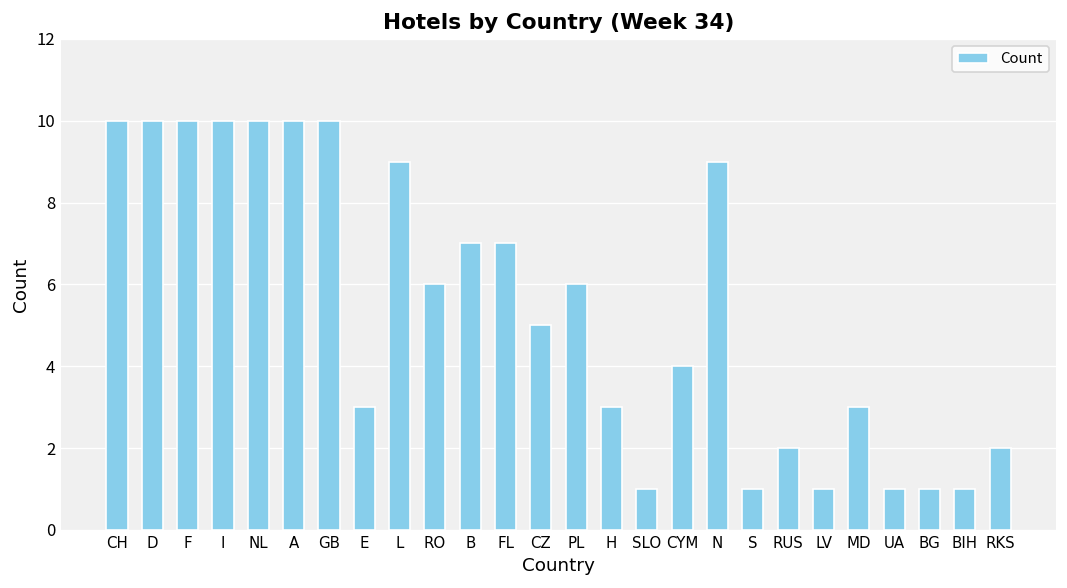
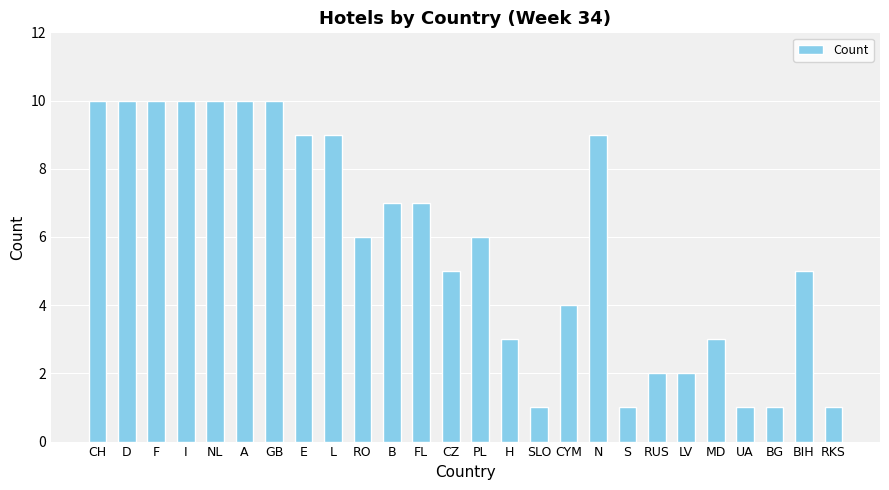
E: 3 -> 9
LV: 1 -> 2
BIH: 1 -> 5
RKS: 2 -> 1
